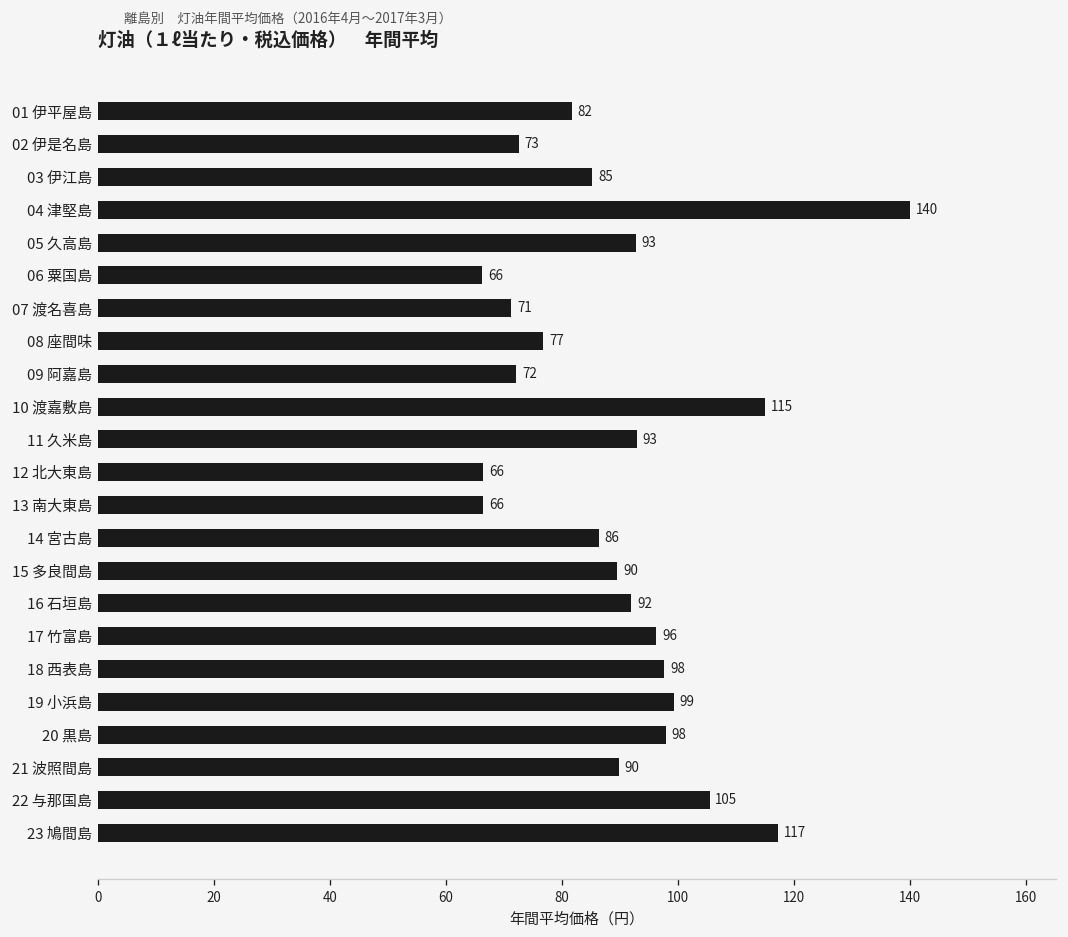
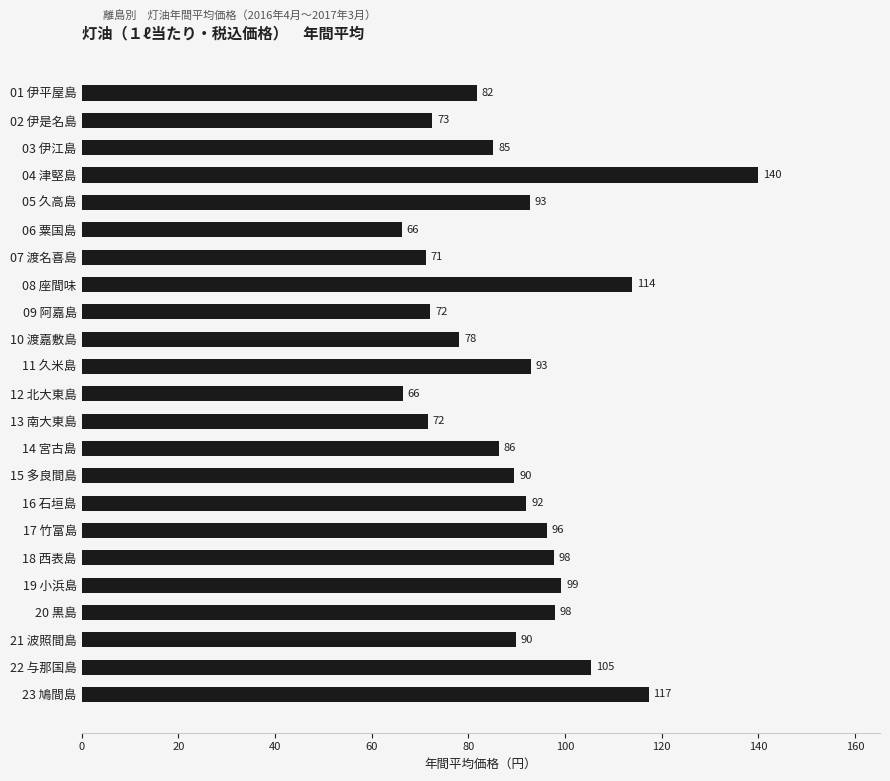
08 座間味: 77 -> 114
10 渡嘉敷島: 115 -> 78
13 南大東島: 66 -> 72
